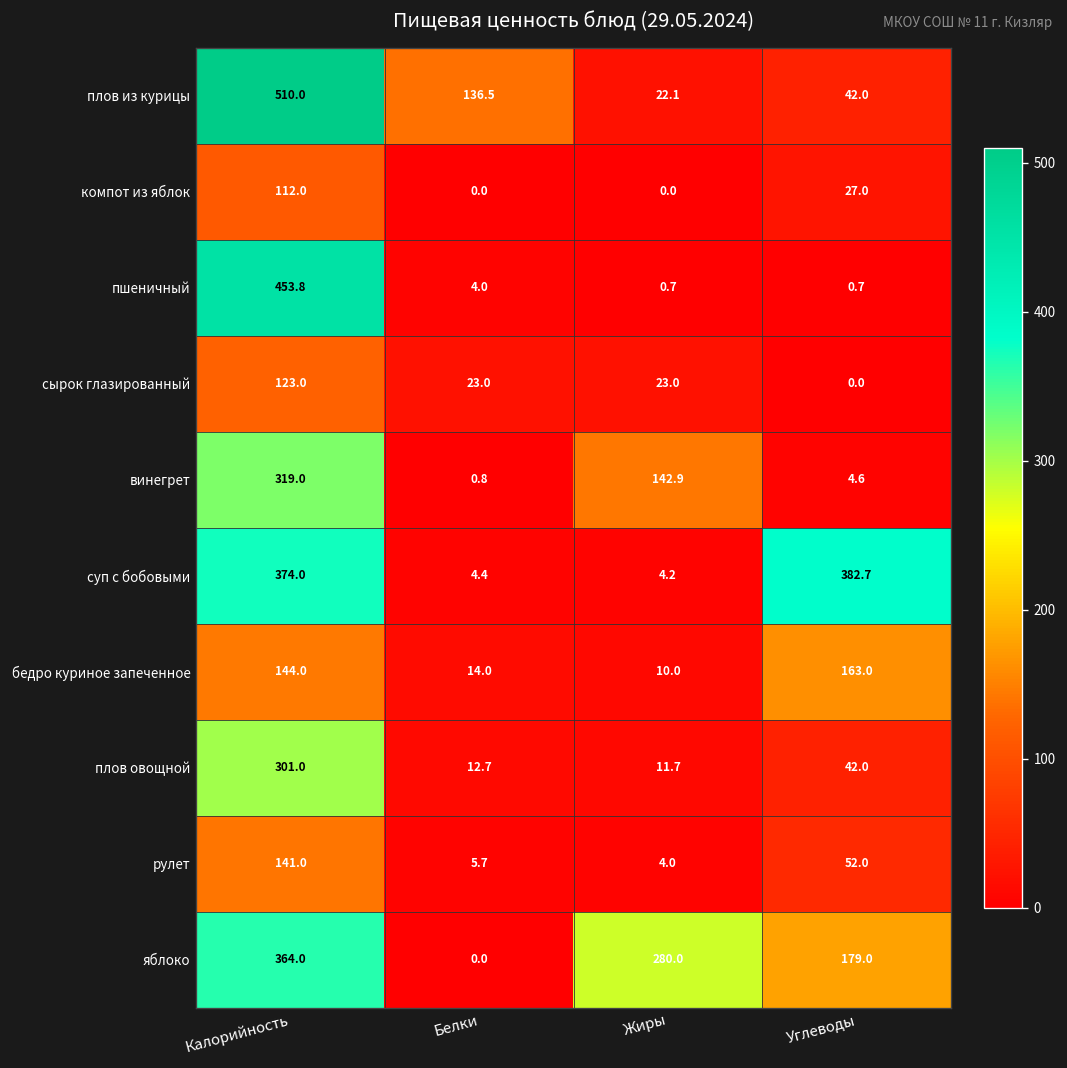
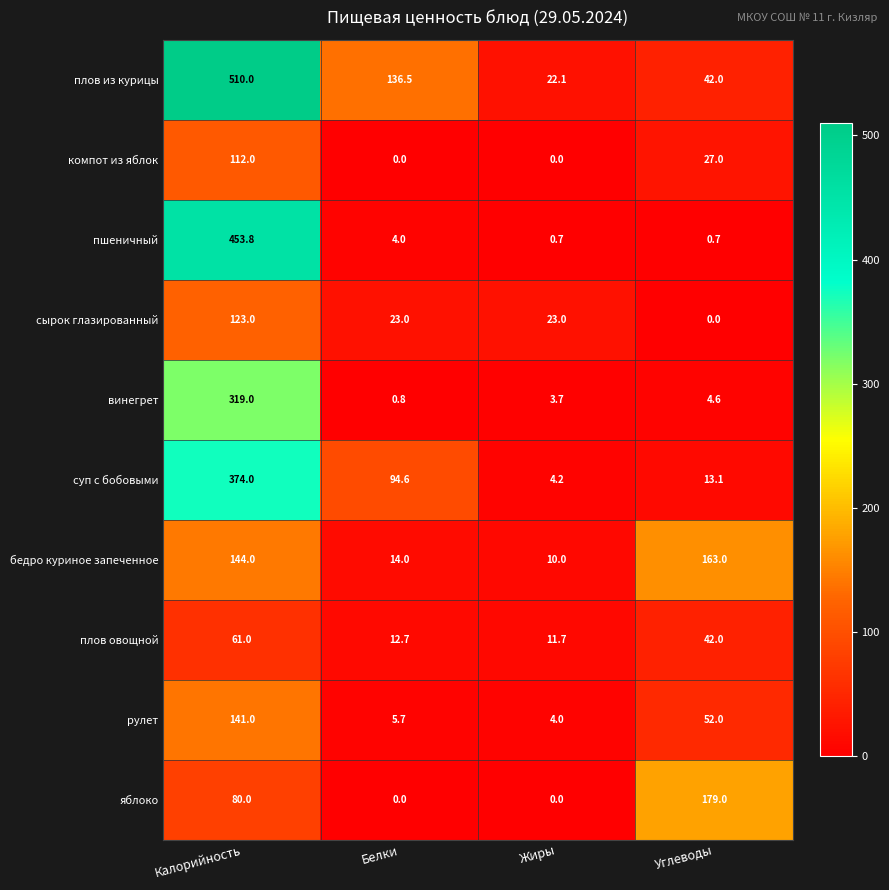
винегрет, Жиры: 142.9 -> 3.7
суп с бобовыми, Белки: 4.4 -> 94.6
суп с бобовыми, Углеводы: 382.7 -> 13.1
плов овощной, Калорийность: 301.0 -> 61.0
яблоко, Калорийность: 364.0 -> 80.0
яблоко, Жиры: 280.0 -> 0.0
